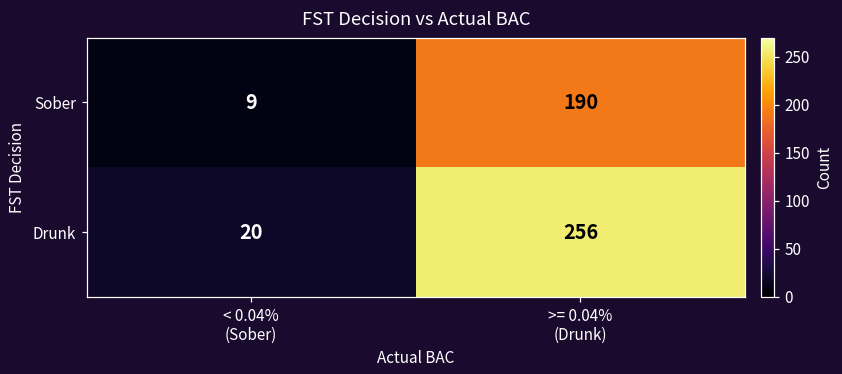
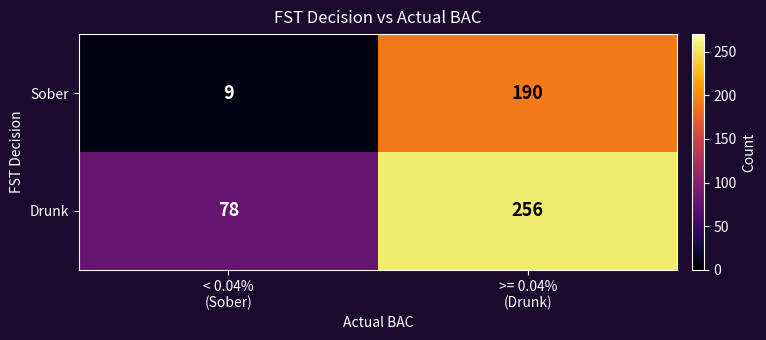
Drunk, < 0.04% (Sober): 20 -> 78
